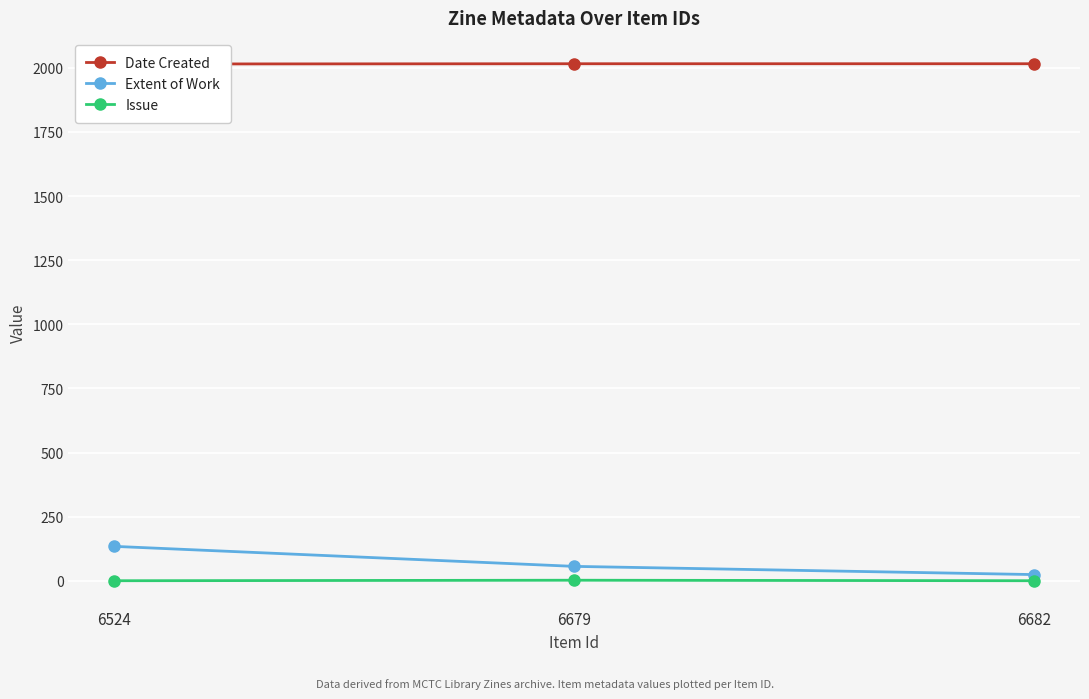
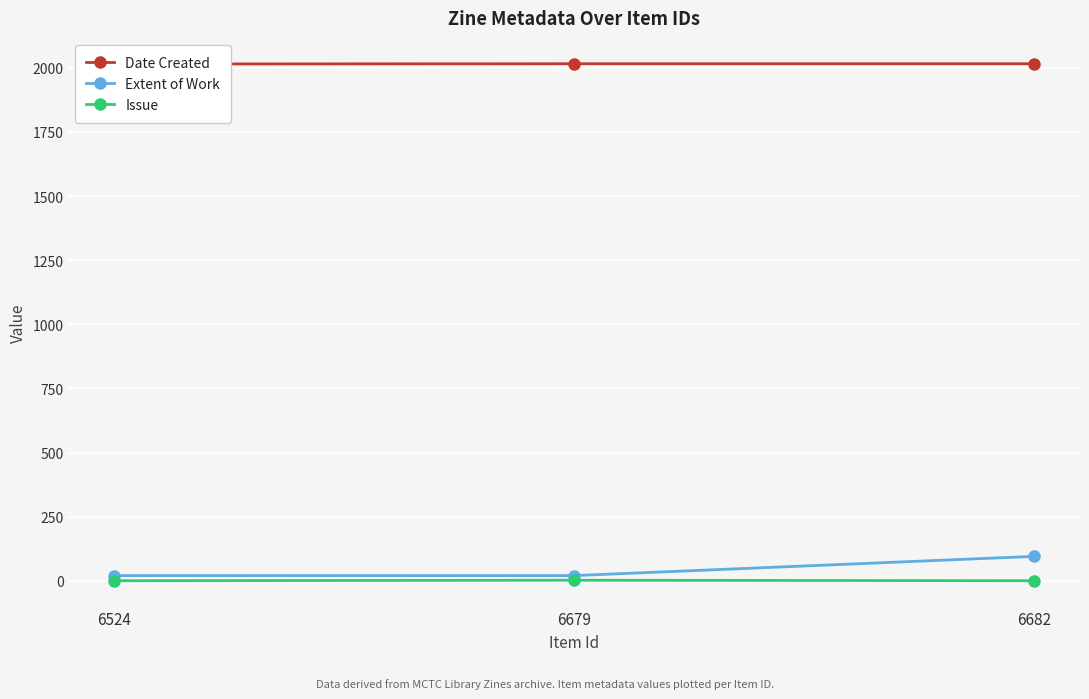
Extent of Work, 6524: 130 -> 20
Extent of Work, 6679: 60 -> 20
Extent of Work, 6682: 20 -> 100
